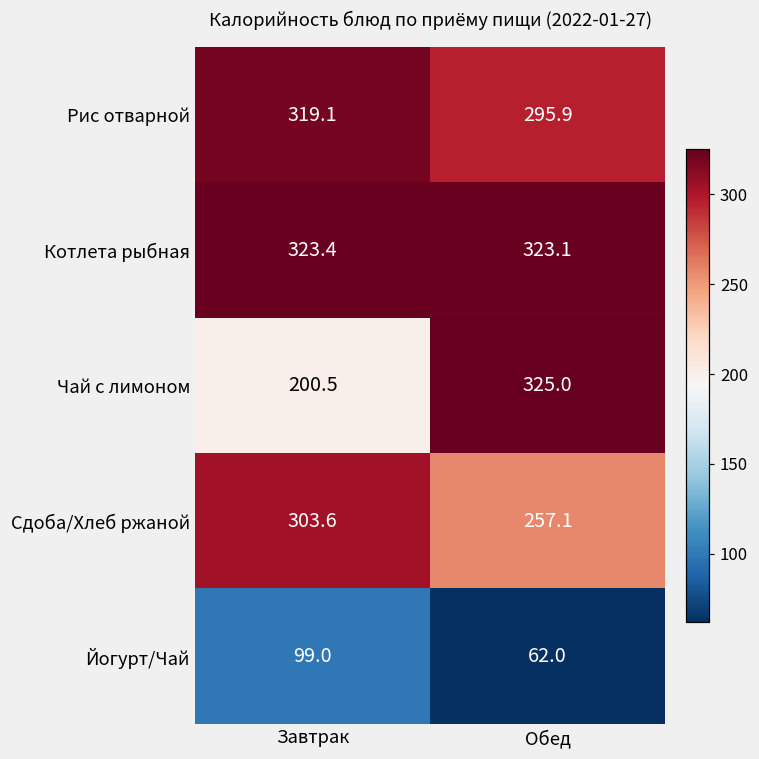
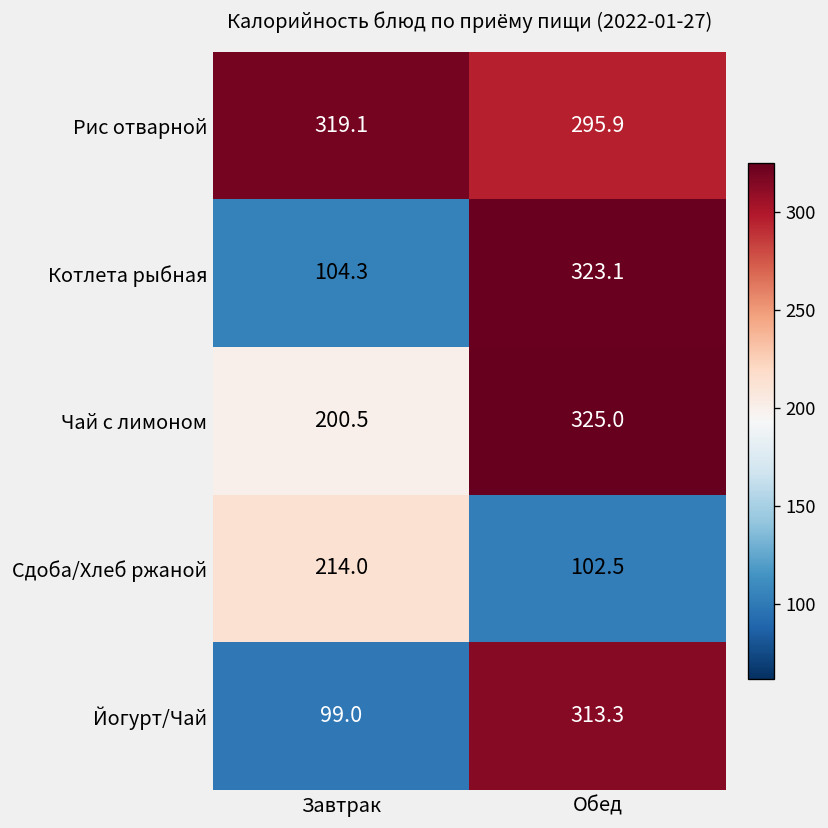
Котлета рыбная, Завтрак: 323.4 -> 104.3
Сдоба/Хлеб ржаной, Завтрак: 303.6 -> 214.0
Сдоба/Хлеб ржаной, Обед: 257.1 -> 102.5
Йогурт/Чай, Обед: 62.0 -> 313.3
